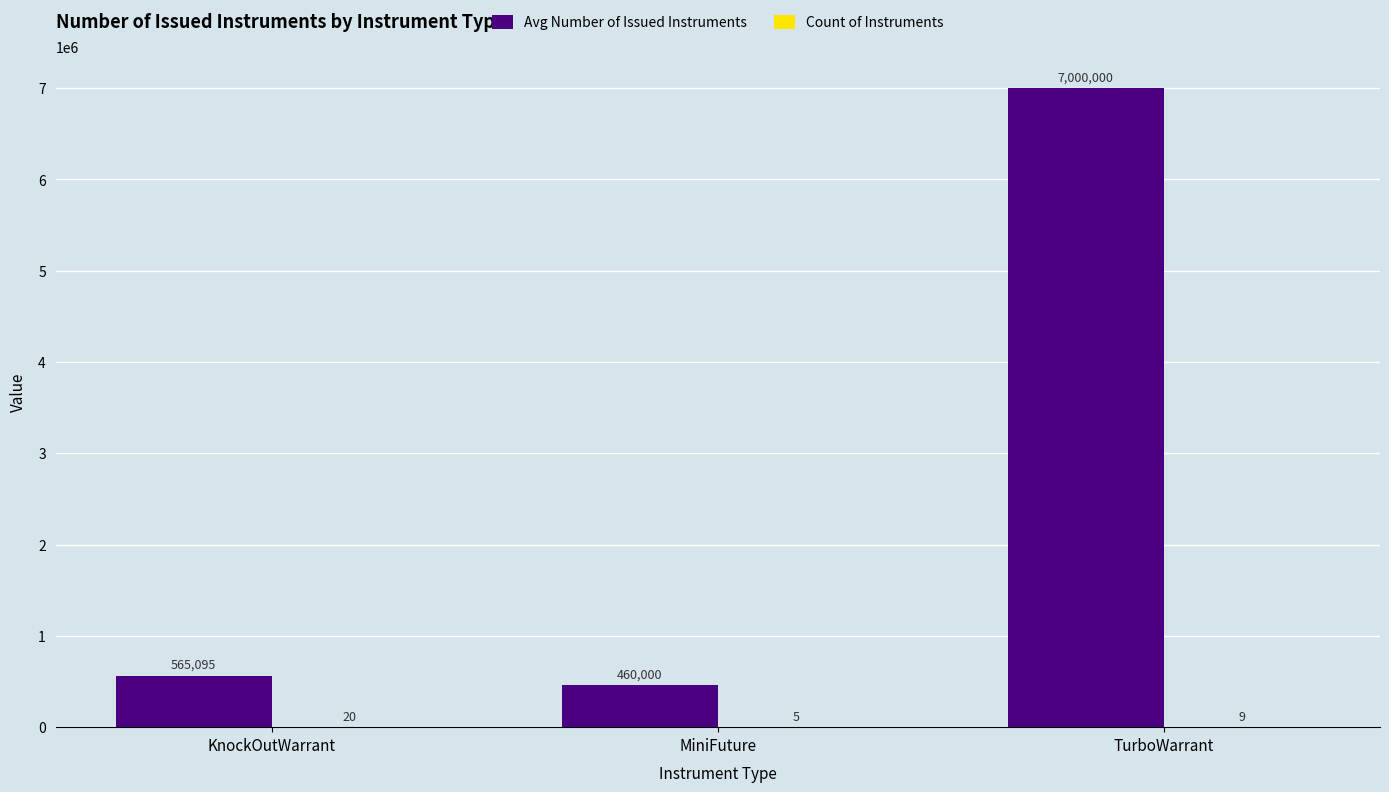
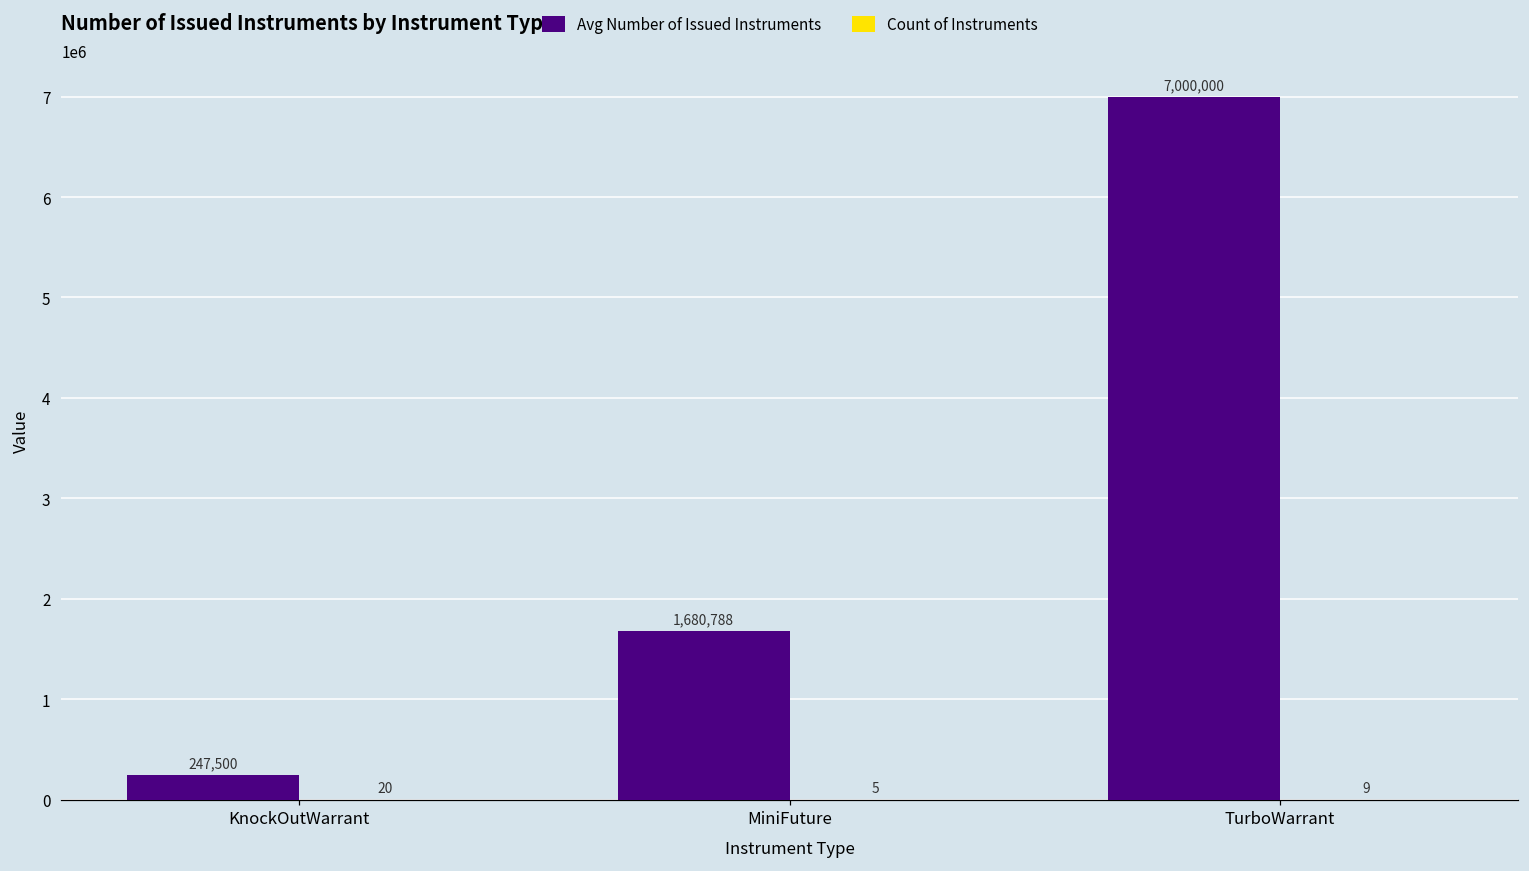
Avg Number of Issued Instruments, KnockOutWarrant: 565,095 -> 247,500
Avg Number of Issued Instruments, MiniFuture: 460,000 -> 1,680,788
